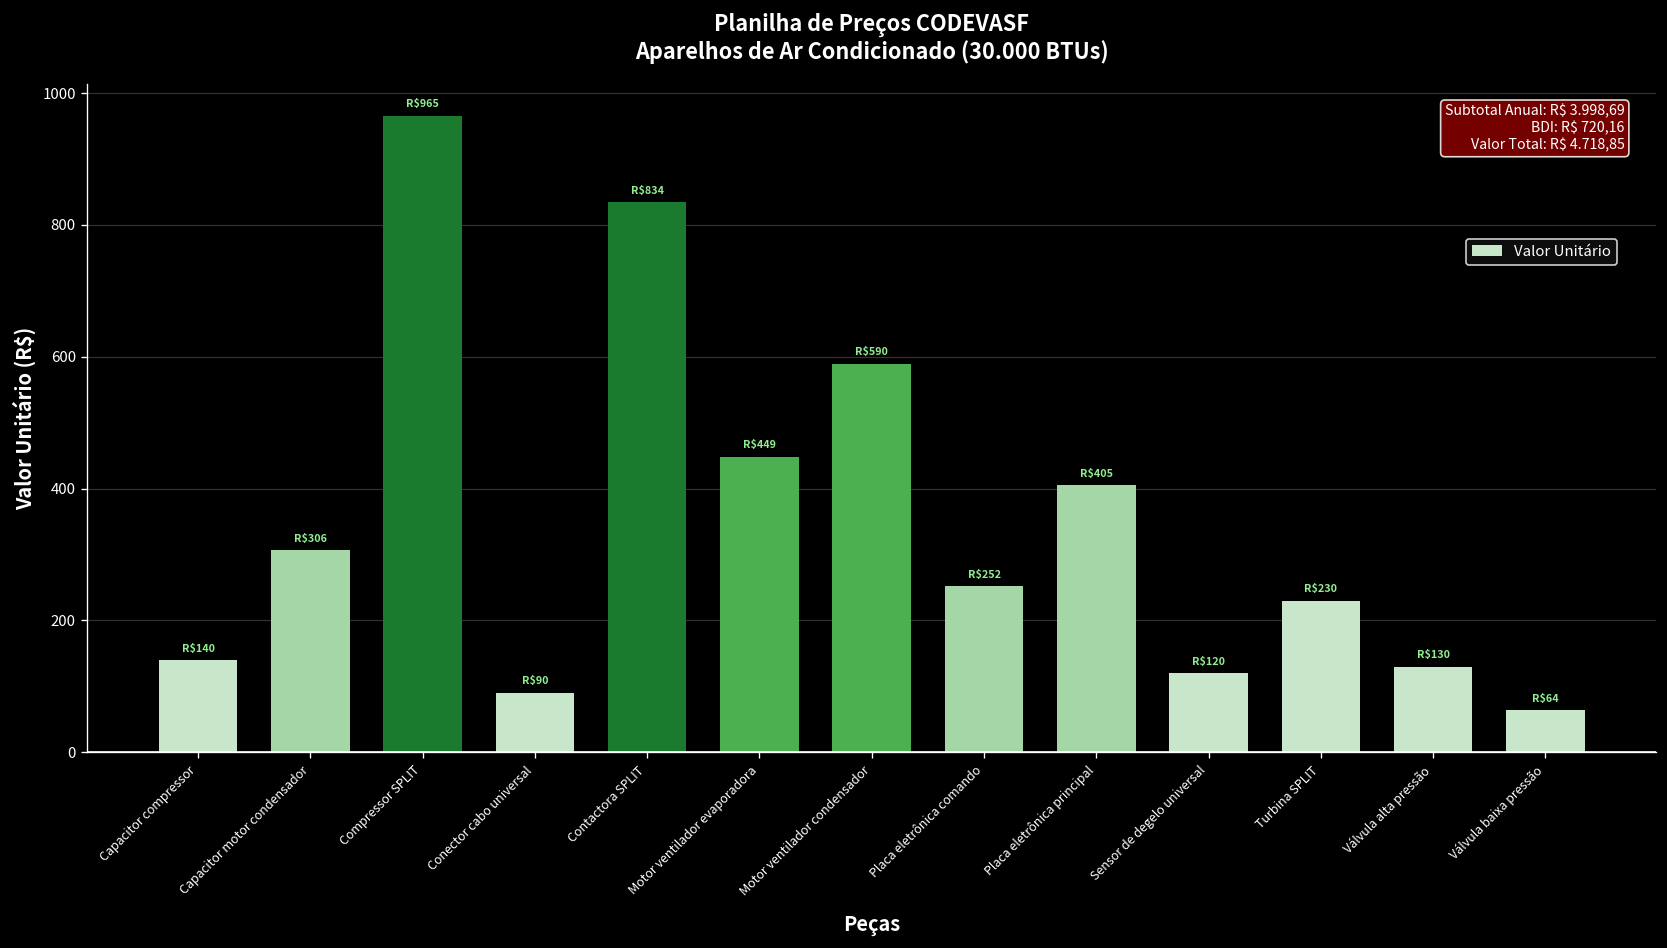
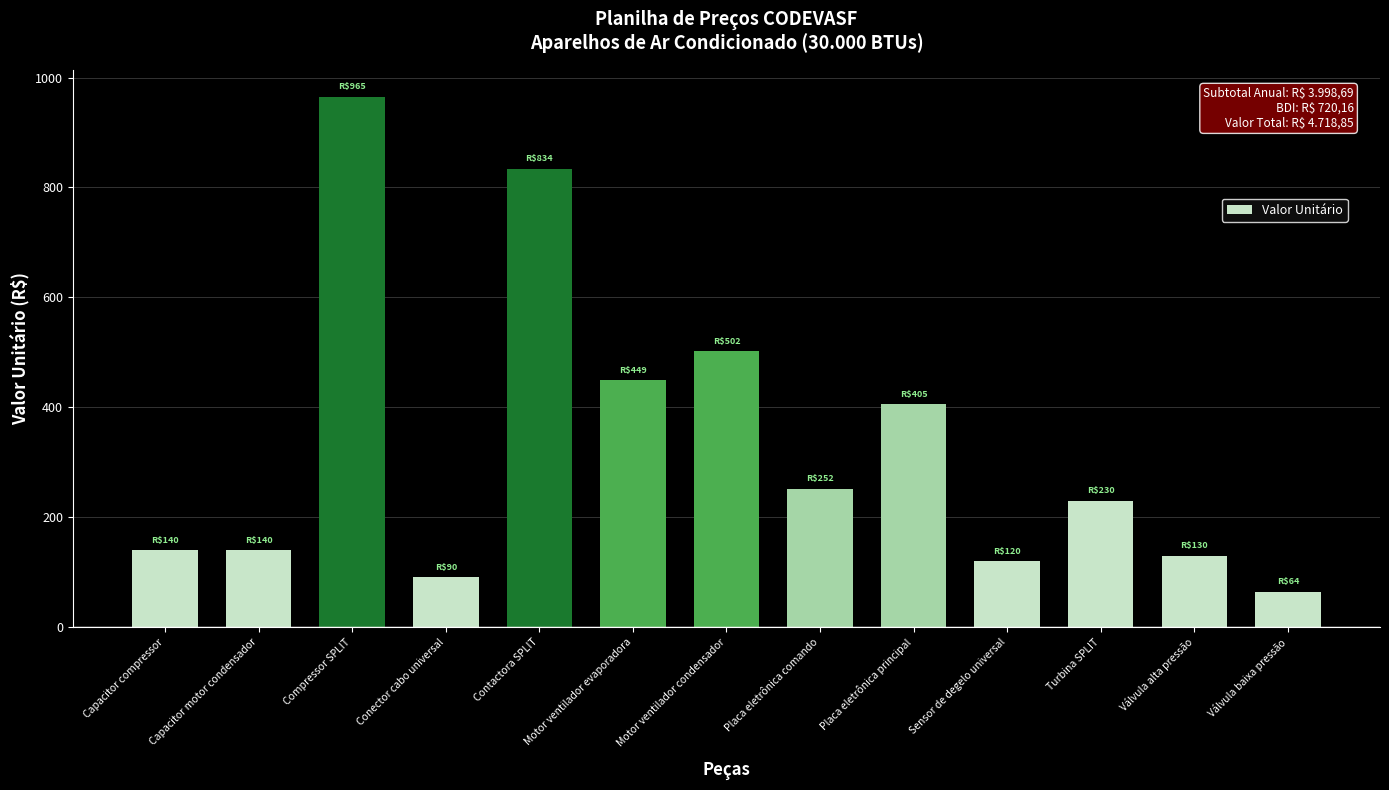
Capacitor motor condensador: $306 -> $140
Motor ventilador condensador: $590 -> $502
